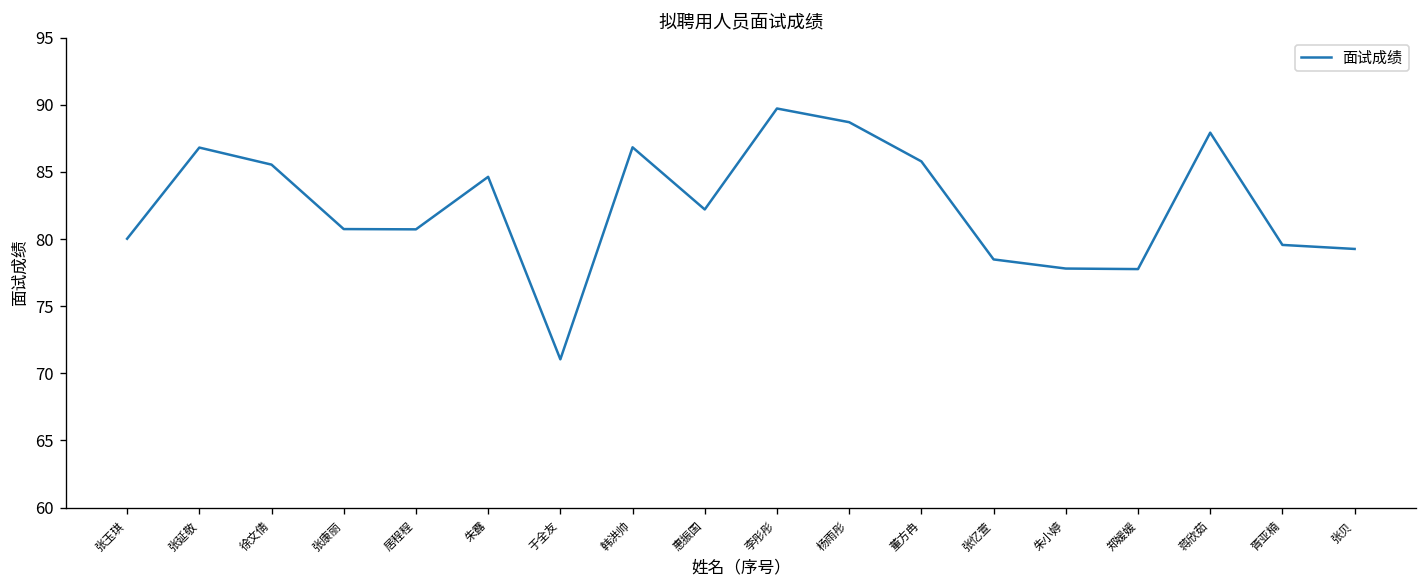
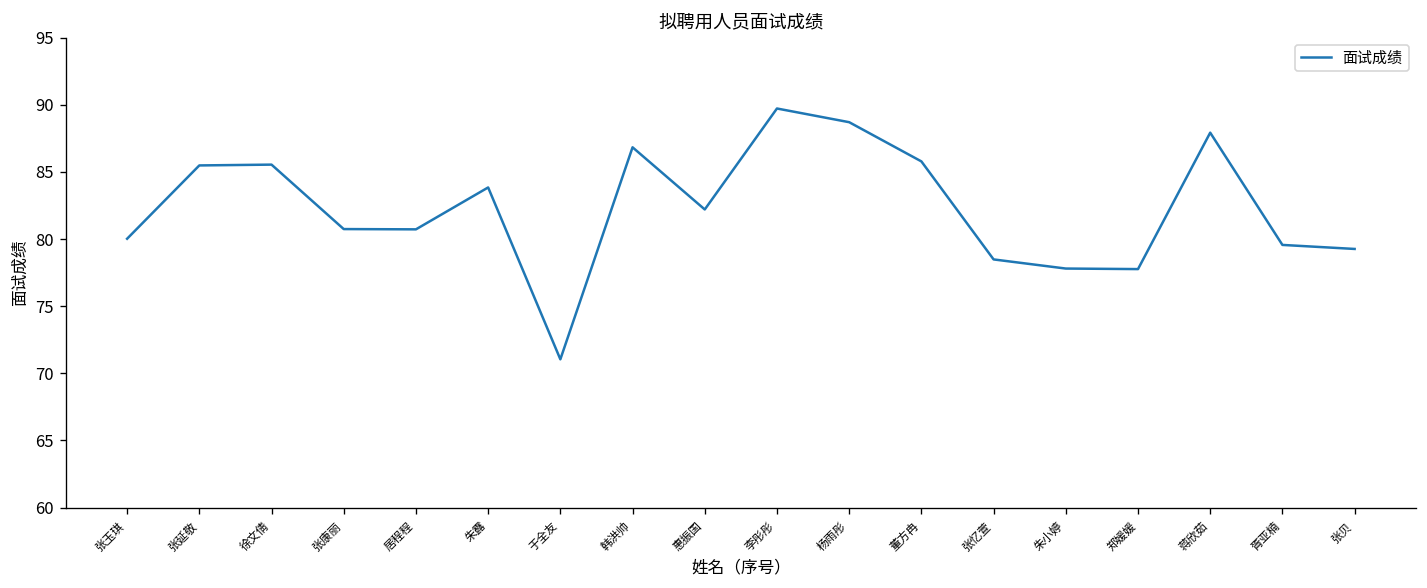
张延敬: 86.8 -> 85.5
朱露: 84.6 -> 83.8
